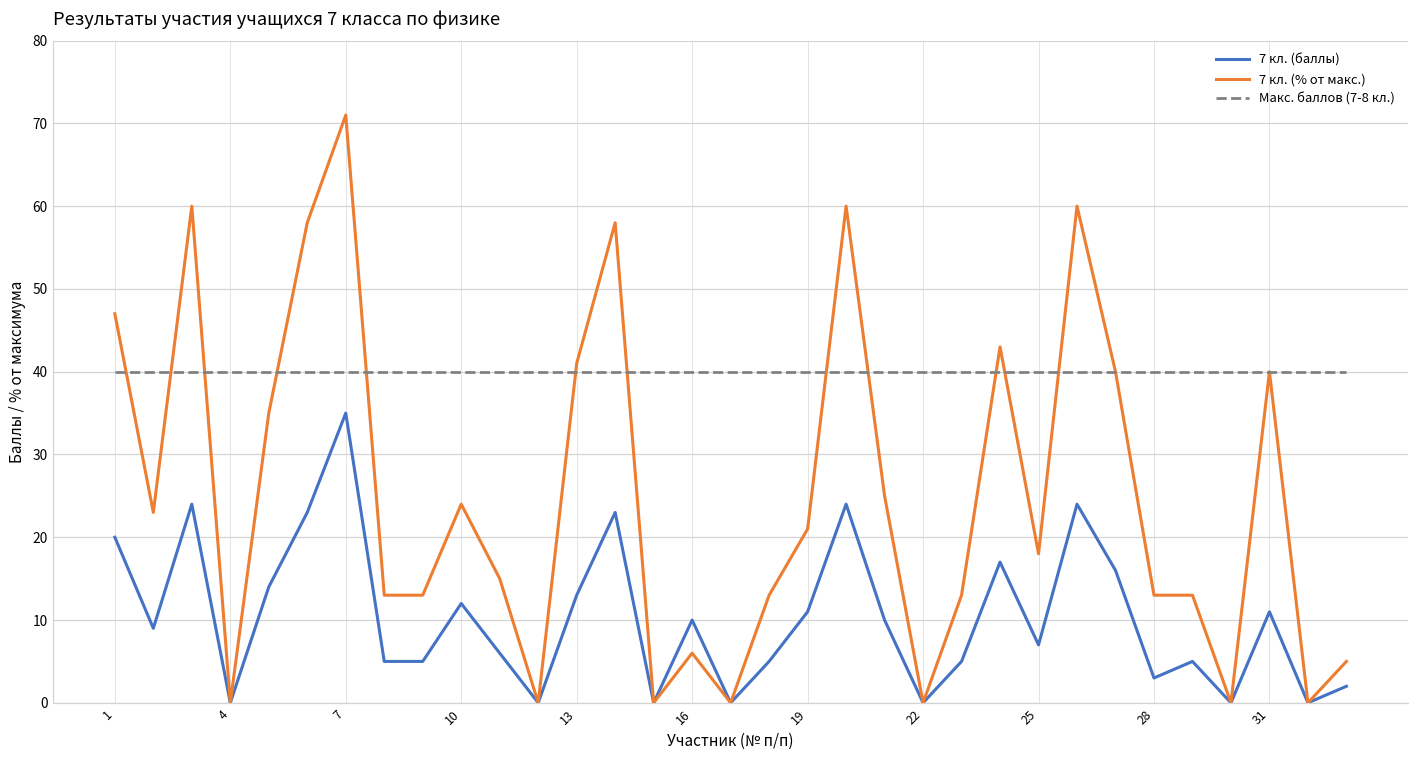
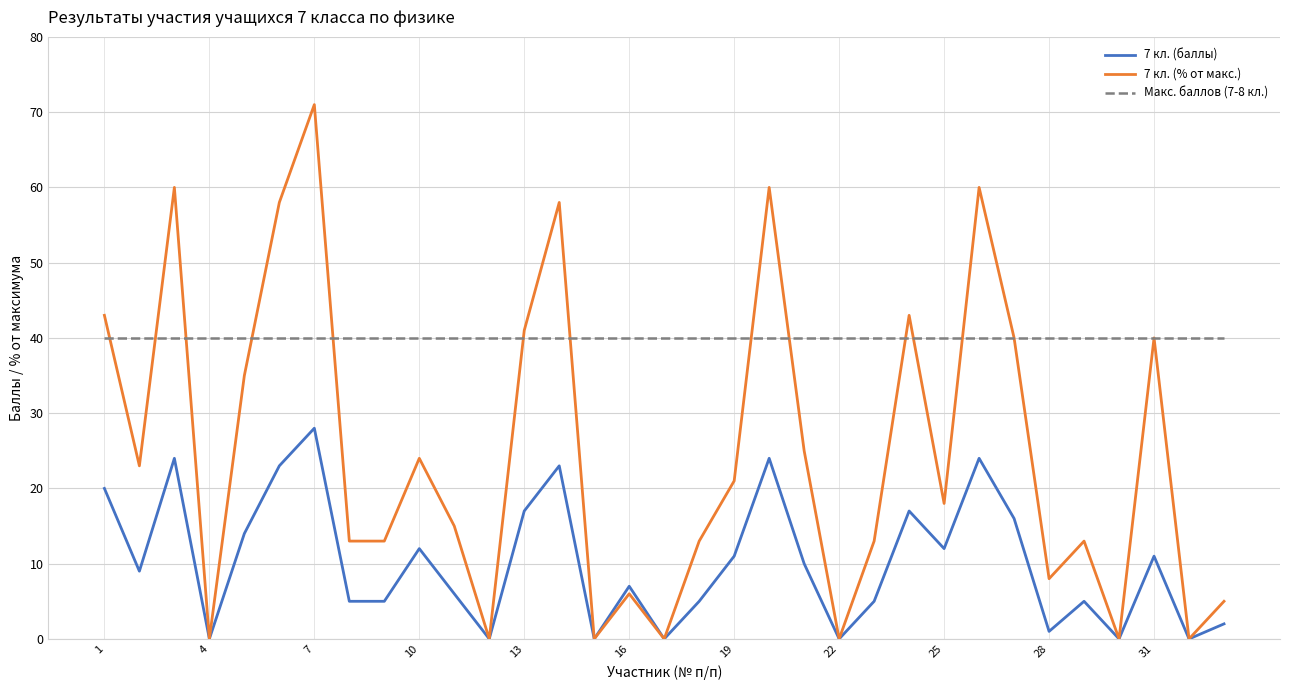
7 кл. (% от макс.), 1: 47 -> 43
7 кл. (баллы), 7: 35 -> 28
7 кл. (баллы), 13: 13 -> 17
7 кл. (баллы), 16: 10 -> 7
7 кл. (баллы), 25: 7 -> 12
7 кл. (баллы), 28: 3 -> 1
7 кл. (% от макс.), 28: 13 -> 8
